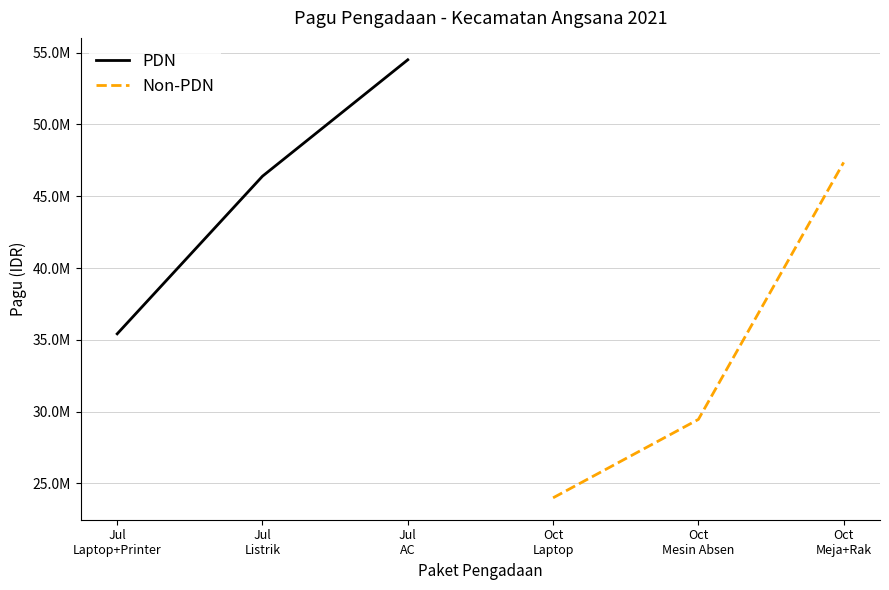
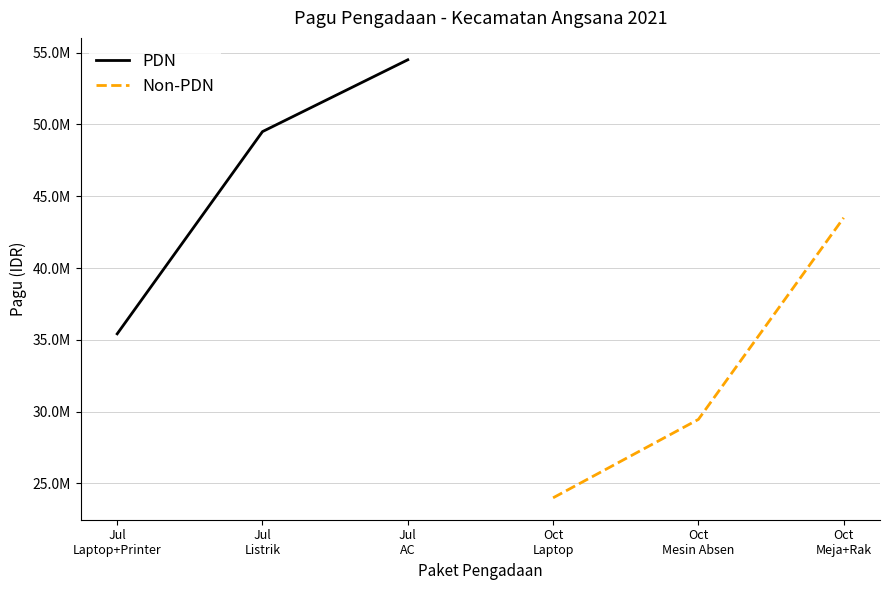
PDN, Jul Listrik: 46400000 -> 49500000
Non-PDN, Oct Meja+Rak: 47400000 -> 43500000
